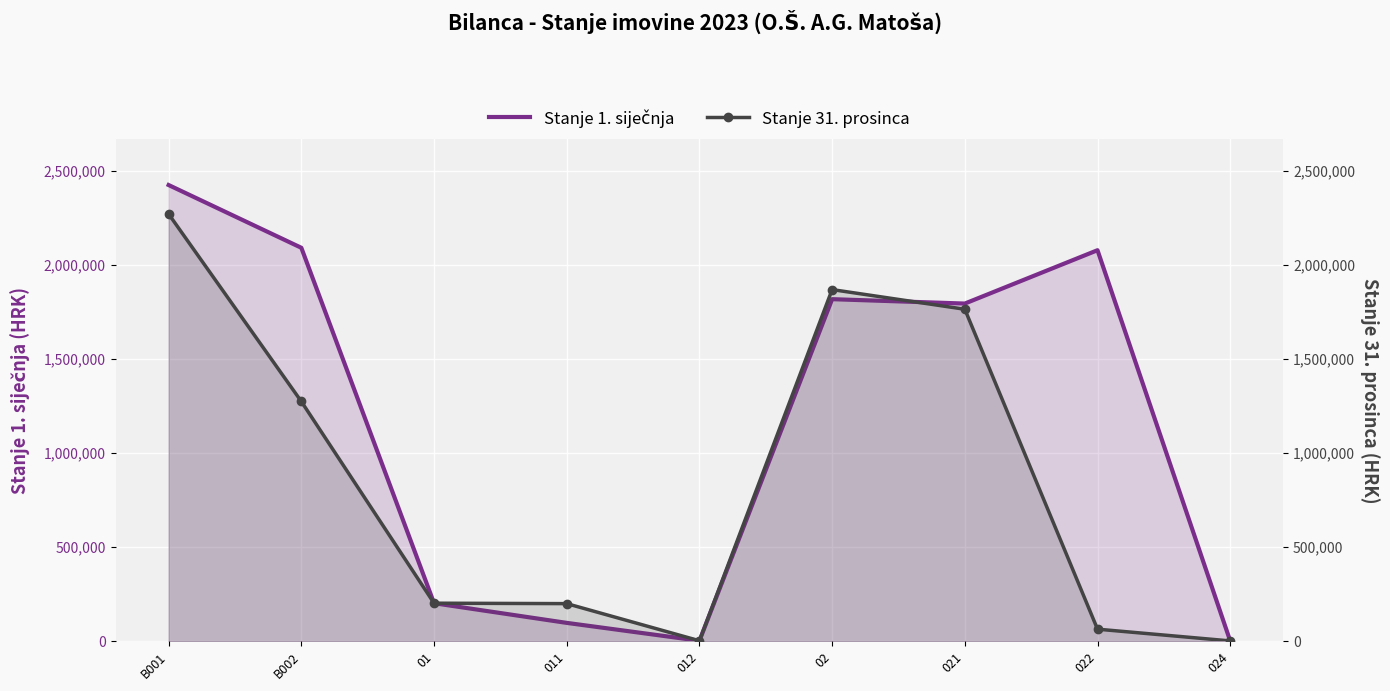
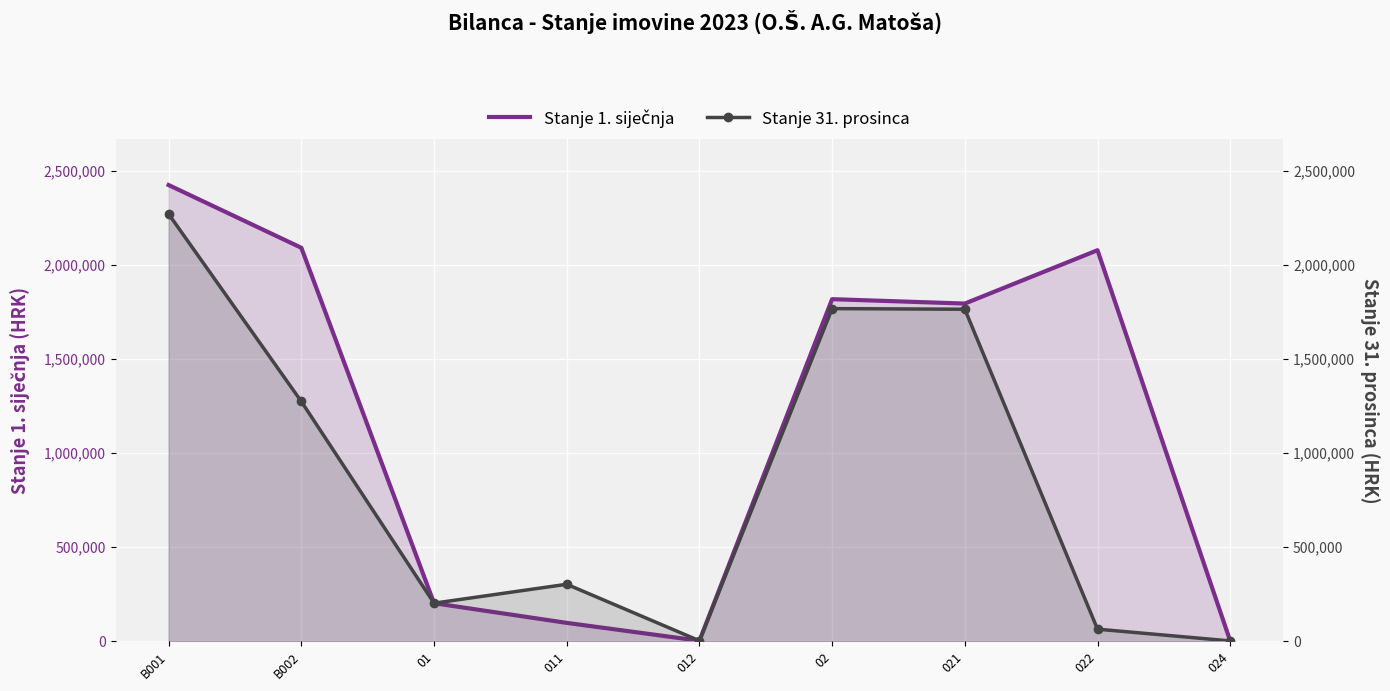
Stanje 31. prosinca, 011: 200,000 -> 300,000
Stanje 31. prosinca, 02: 1,870,000 -> 1,770,000
